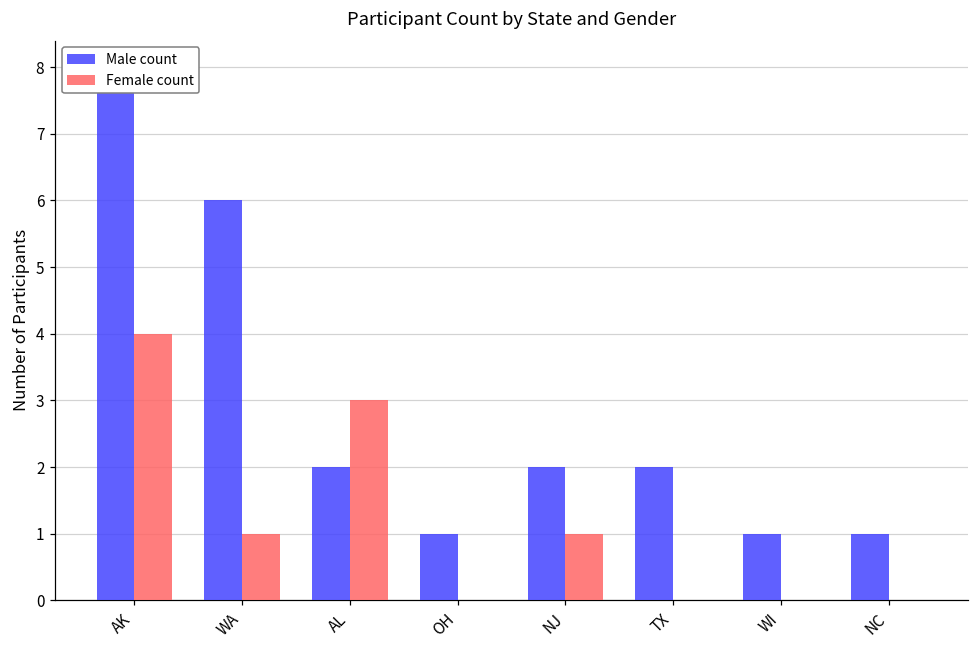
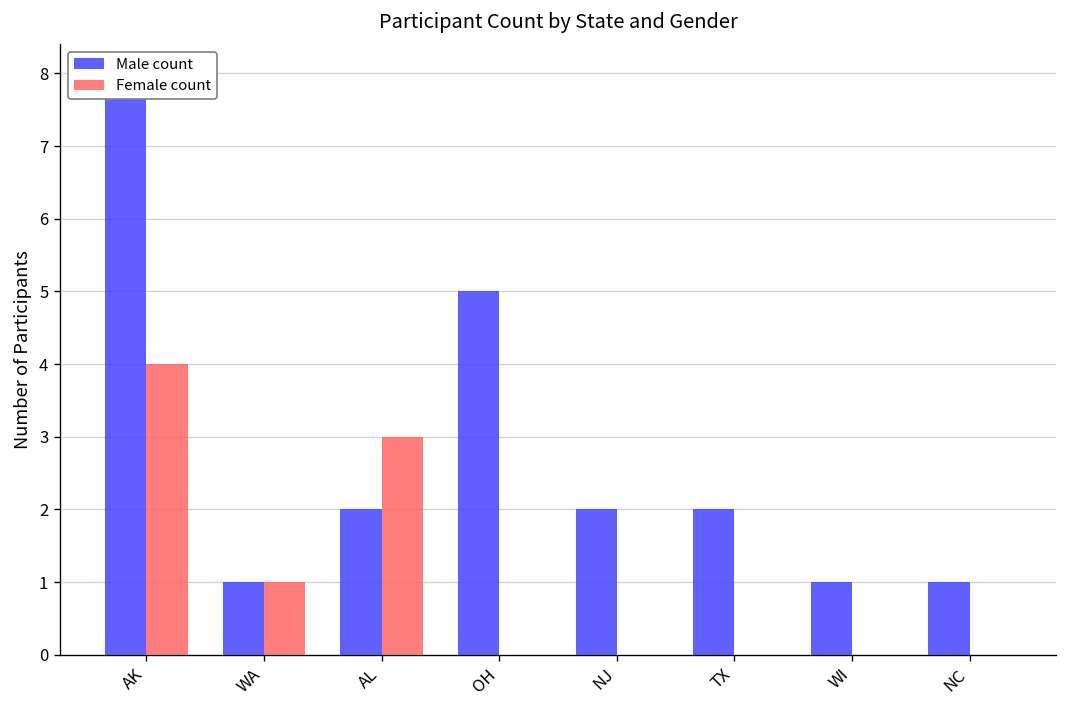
Male count, WA: 6 -> 1
Male count, OH: 1 -> 5
Female count, NJ: 1 -> 0
